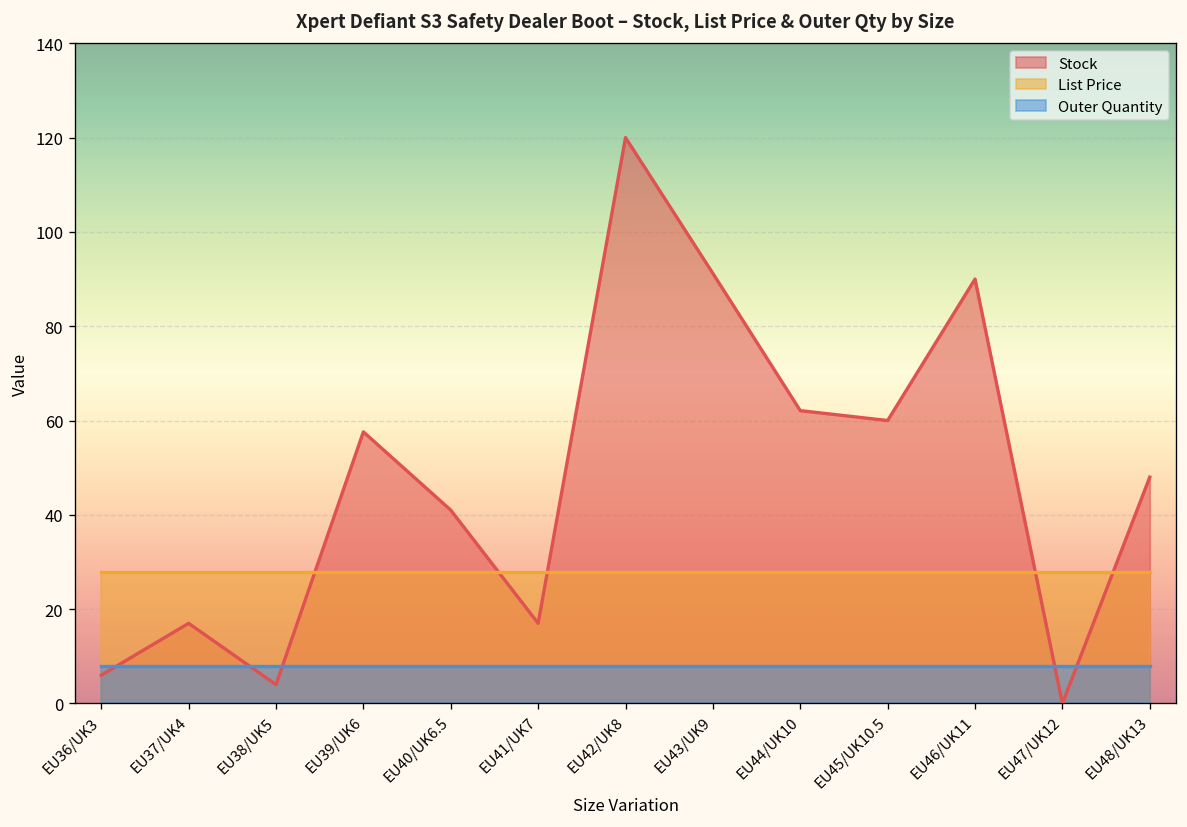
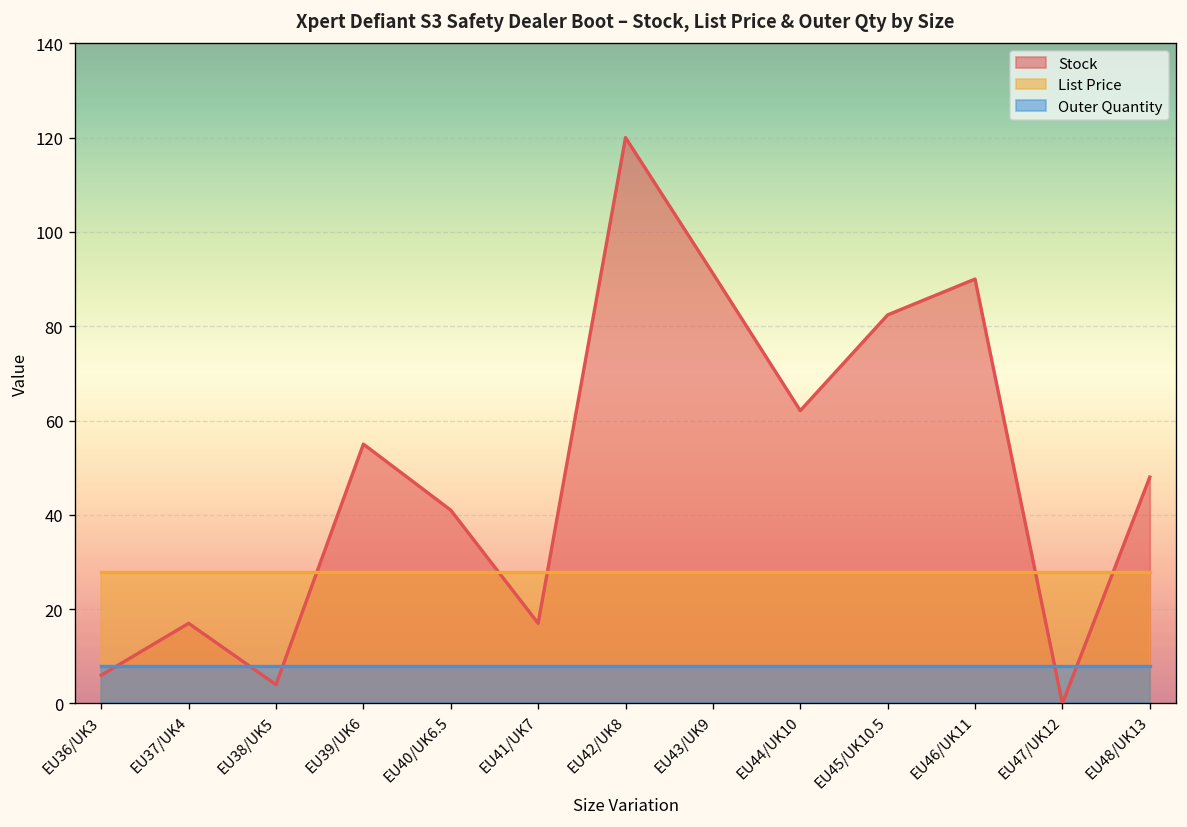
Stock, EU39/UK6: 58 -> 55
Stock, EU45/UK10.5: 60 -> 82
